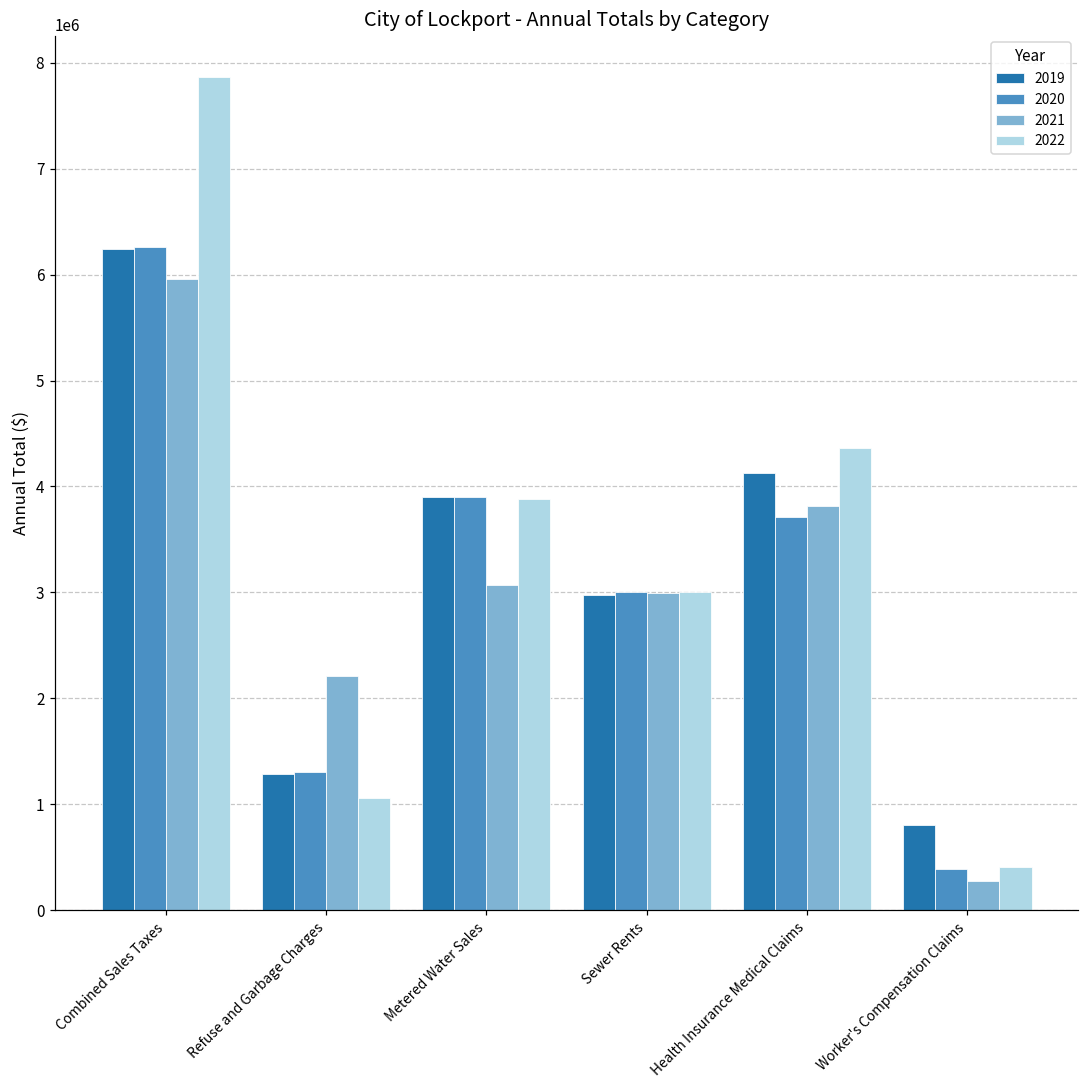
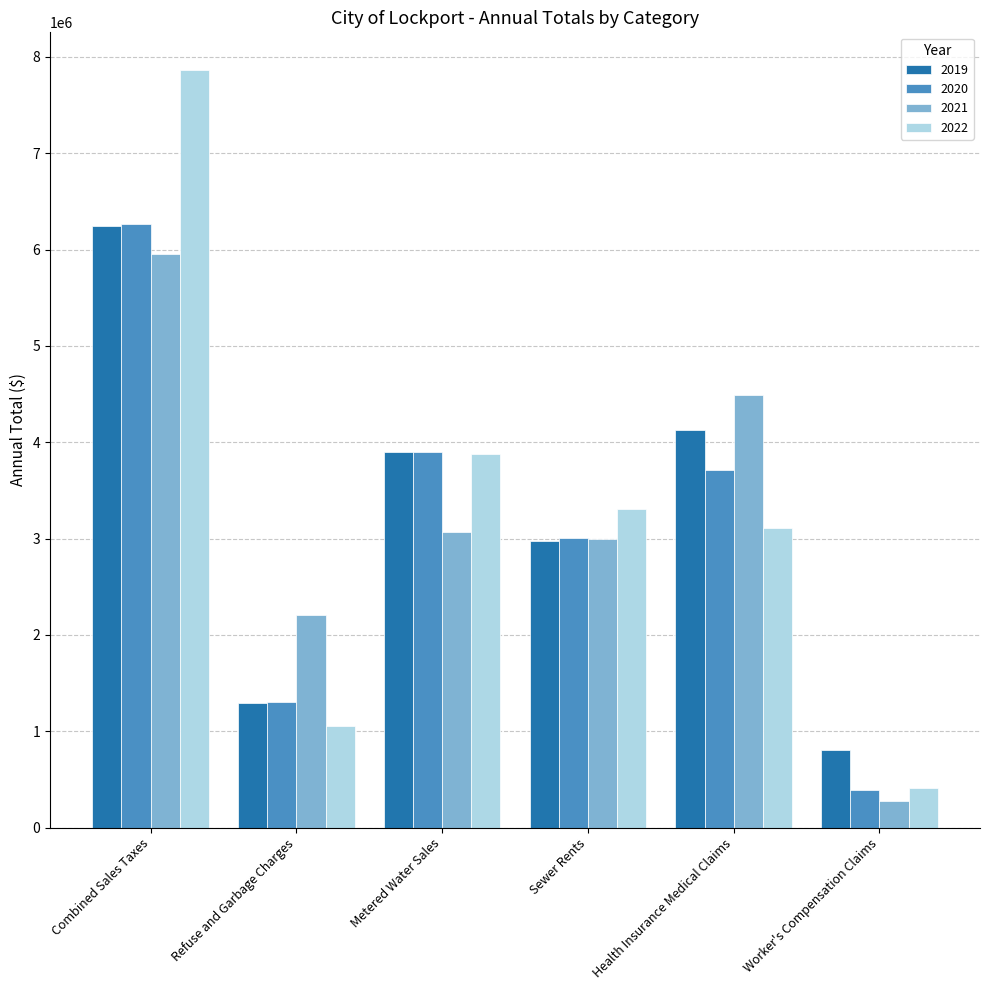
2022, Sewer Rents: 3000000 -> 3300000
2021, Health Insurance Medical Claims: 3800000 -> 4500000
2022, Health Insurance Medical Claims: 4400000 -> 3100000
